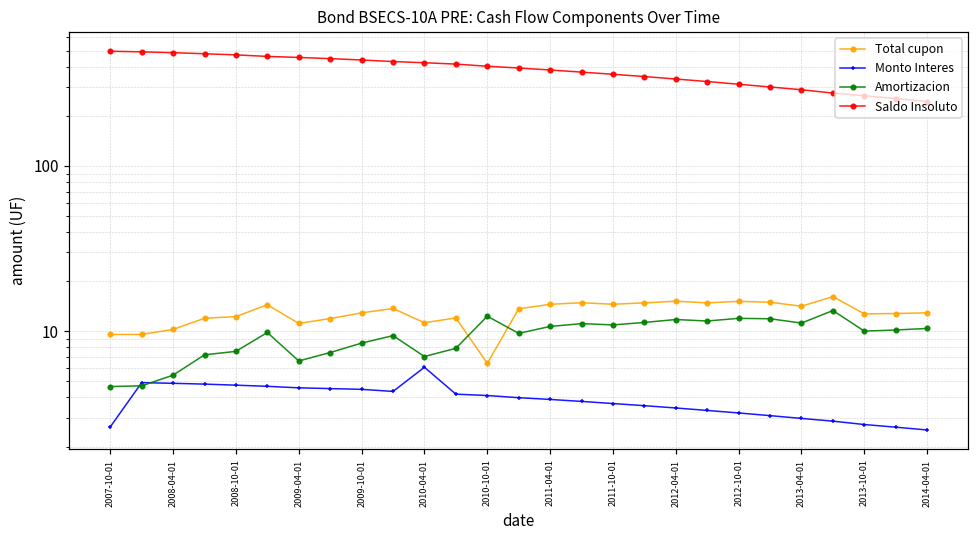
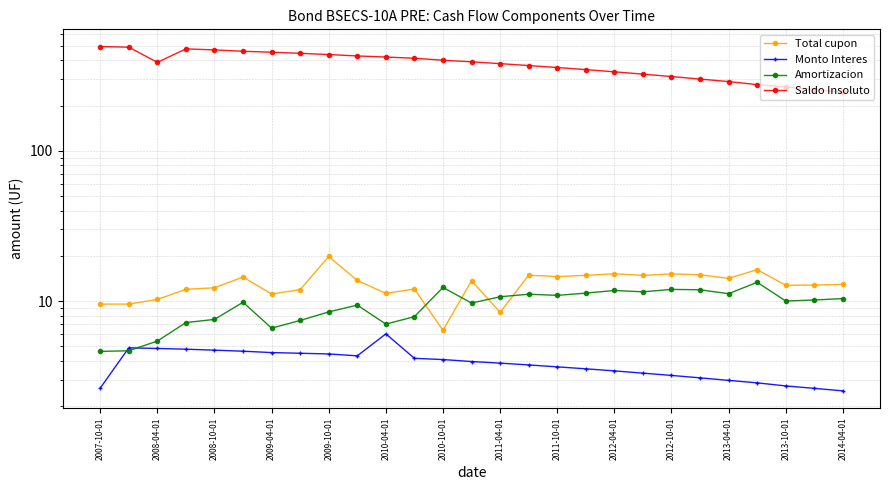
Saldo Insoluto, 2008-04-01: 490 -> 390
Total cupon, 2009-10-01: 13 -> 20
Total cupon, 2011-04-01: 15 -> 8
